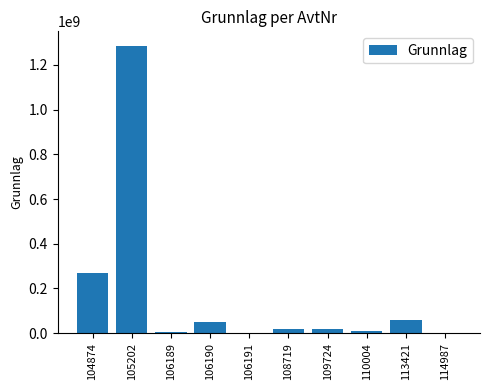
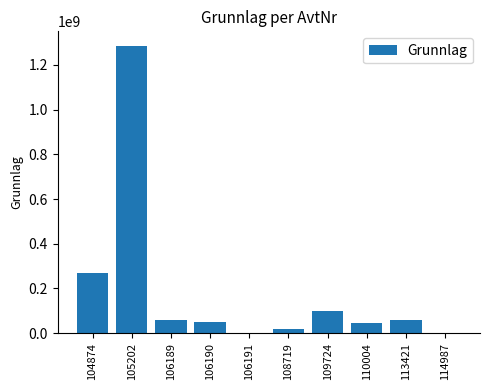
106189: 10000000 -> 60000000
109724: 20000000 -> 100000000
110004: 10000000 -> 50000000
